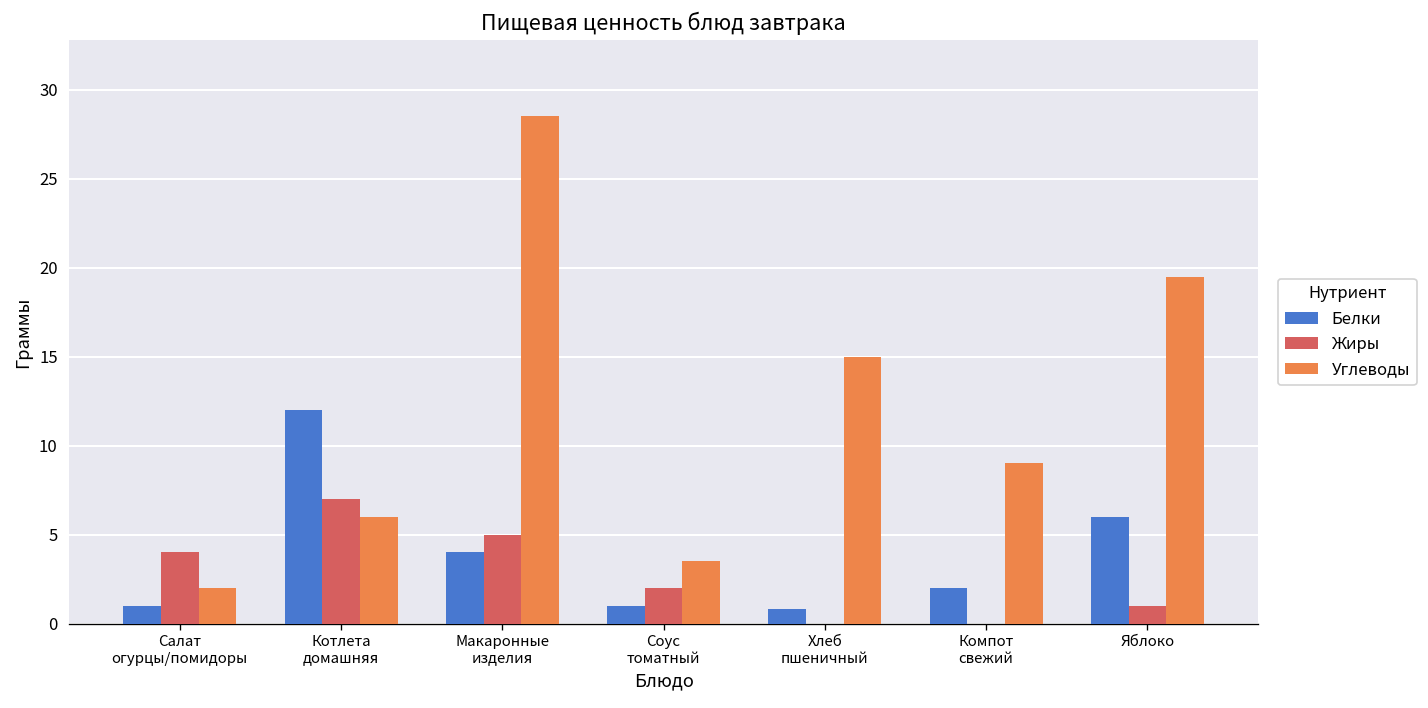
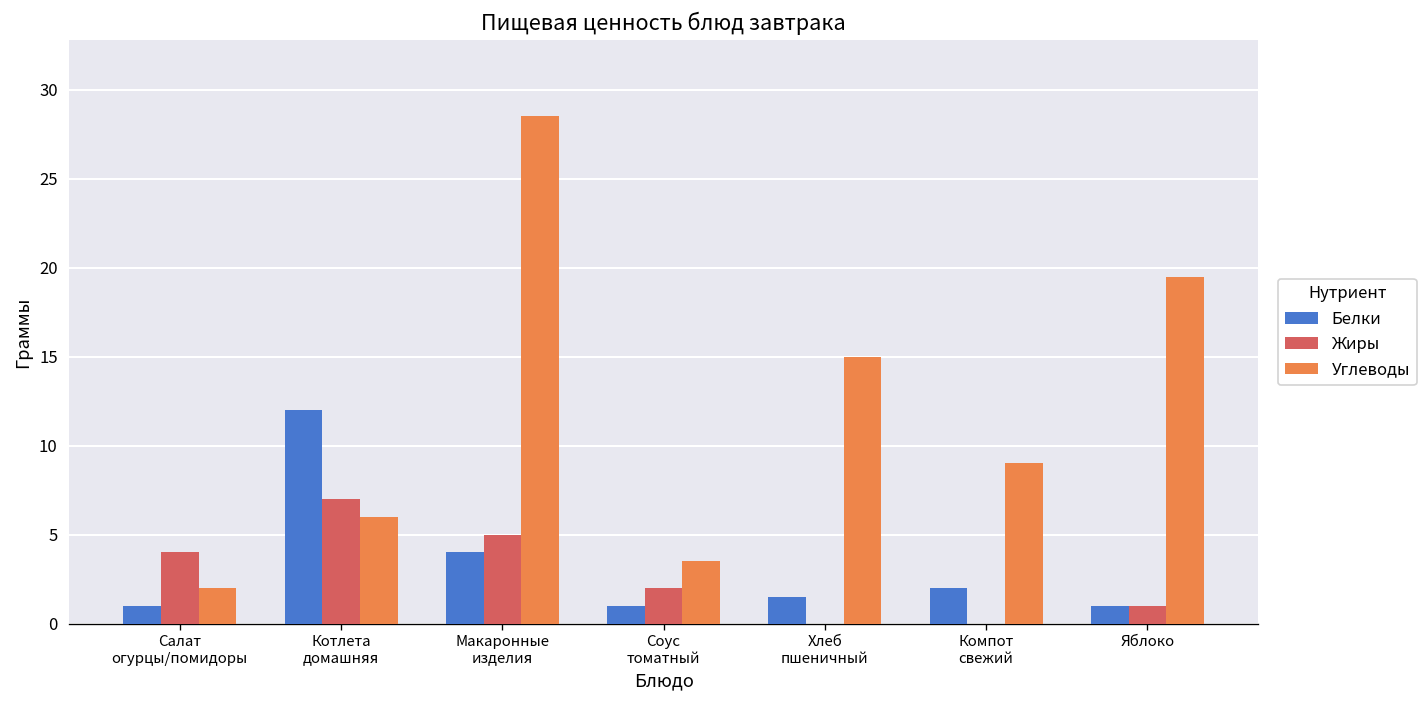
Белки, Хлеб пшеничный: 0.8 -> 1.5
Белки, Яблоко: 6 -> 1
